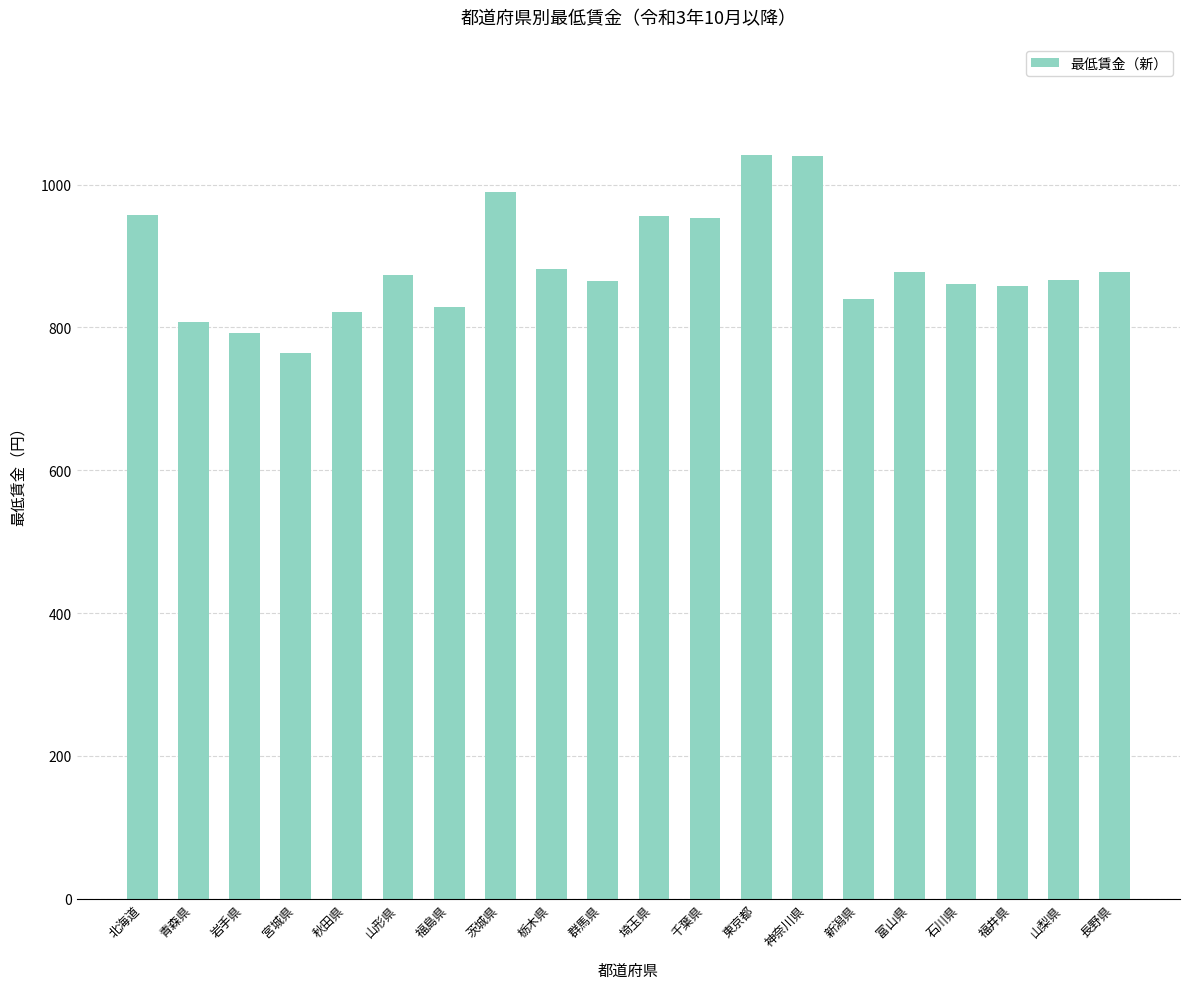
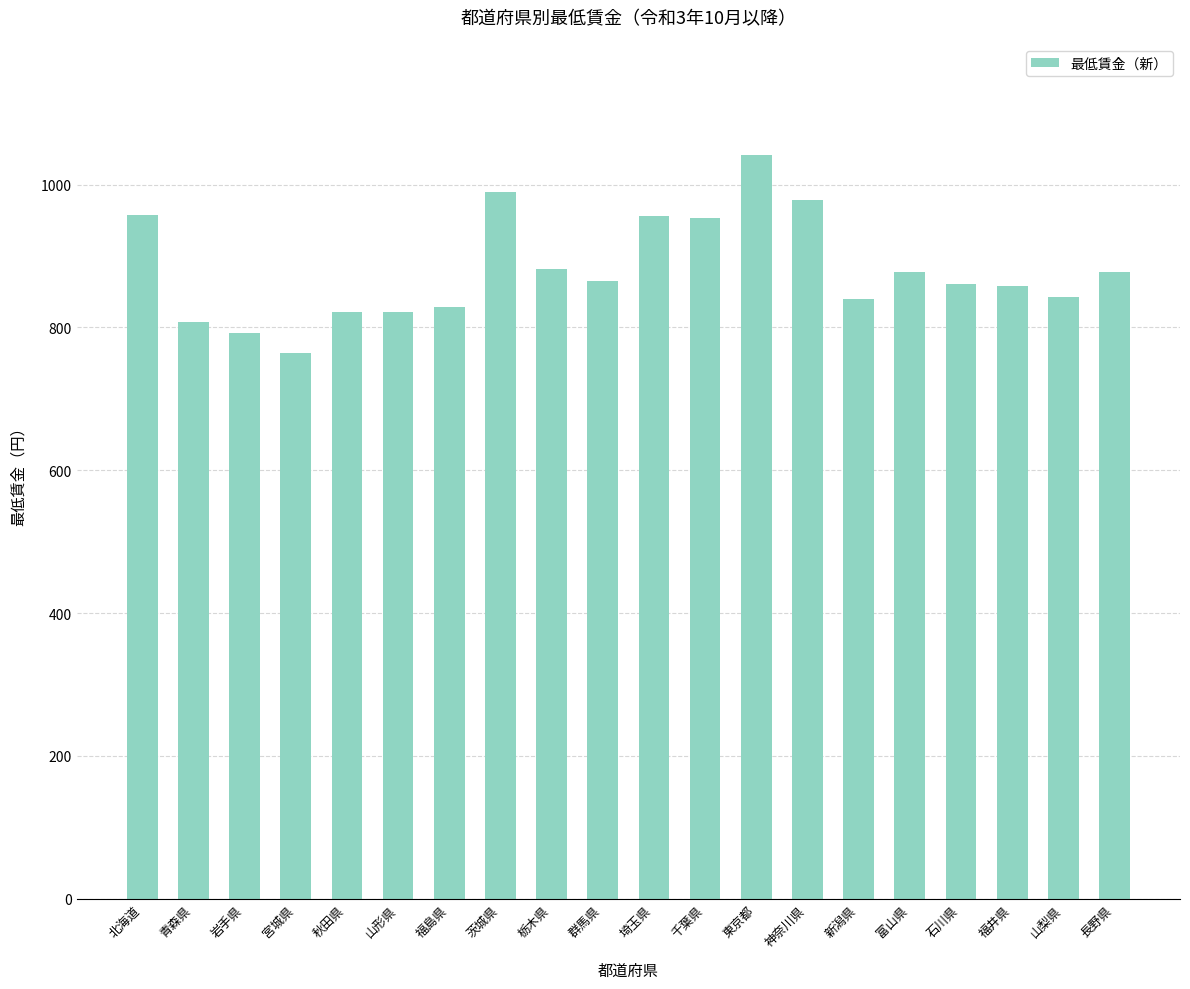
山形県: 870 -> 820
神奈川県: 1040 -> 980
山梨県: 870 -> 840
